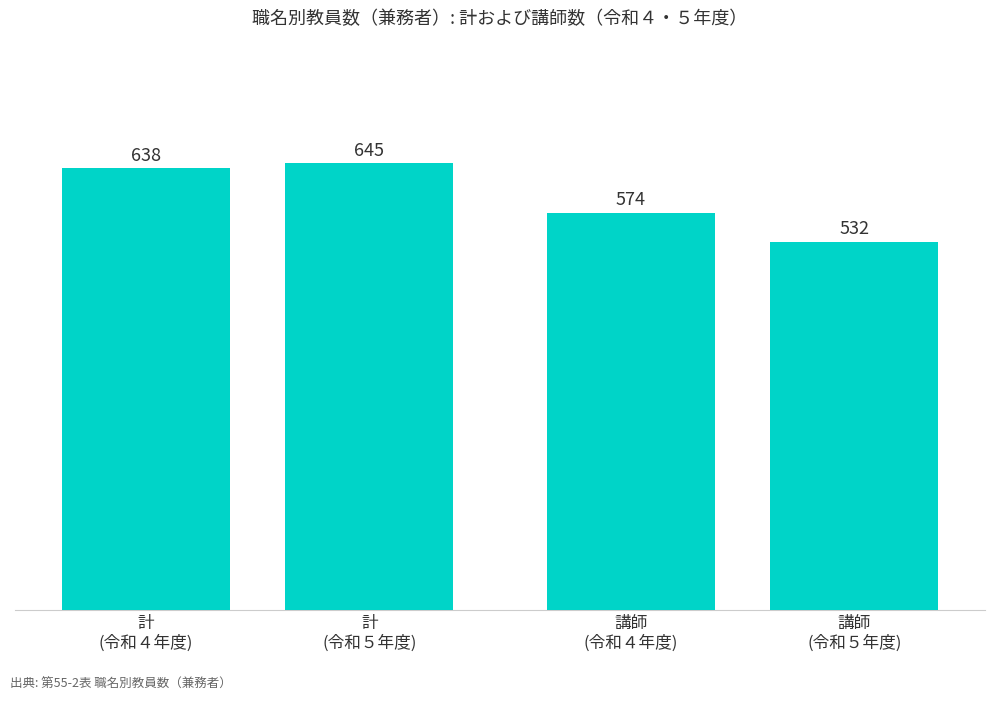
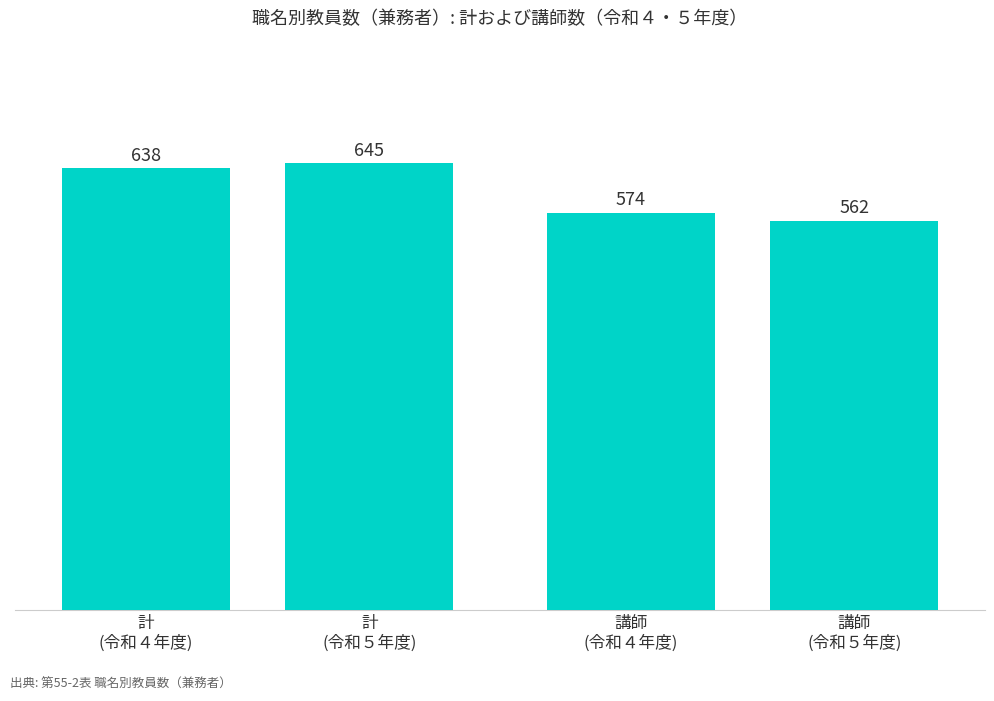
講師 (令和５年度): 532 -> 562
